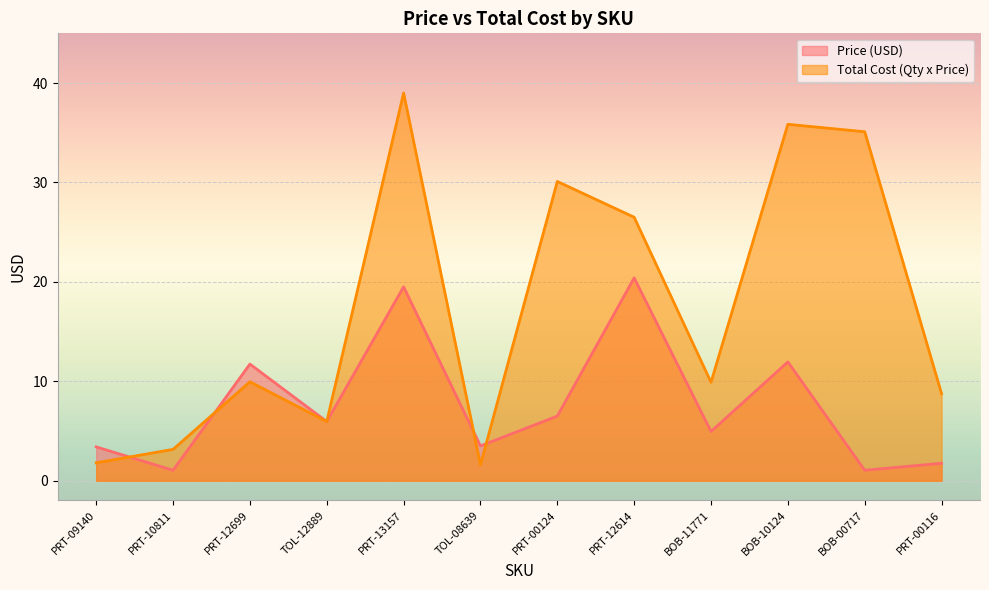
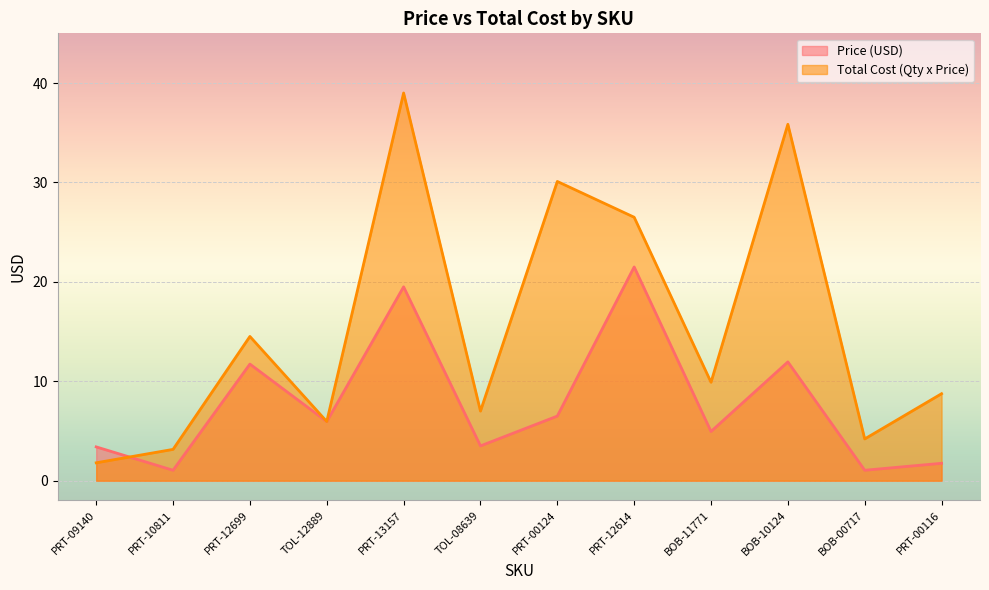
Total Cost (Qty x Price), PRT-12699: 10 -> 15
Total Cost (Qty x Price), TOL-08639: 2 -> 7
Price (USD), PRT-12614: 20 -> 22
Total Cost (Qty x Price), BOB-00717: 35 -> 4
